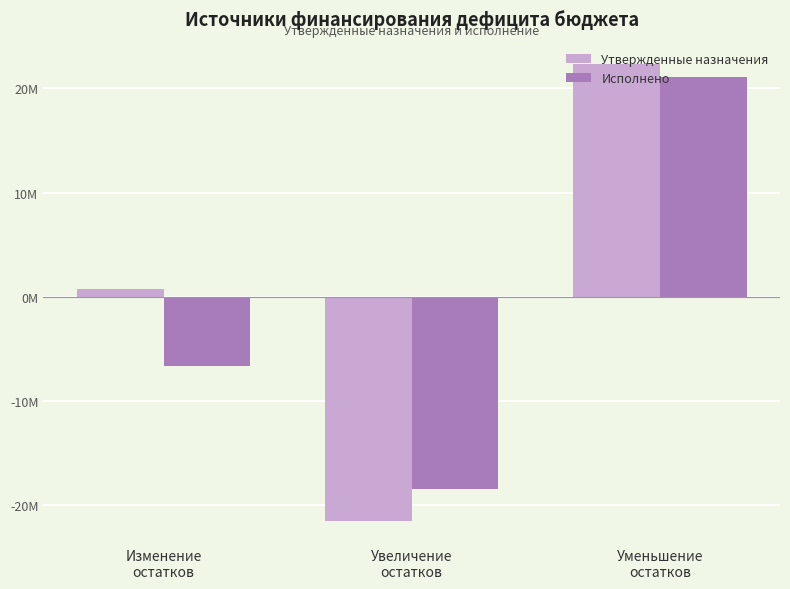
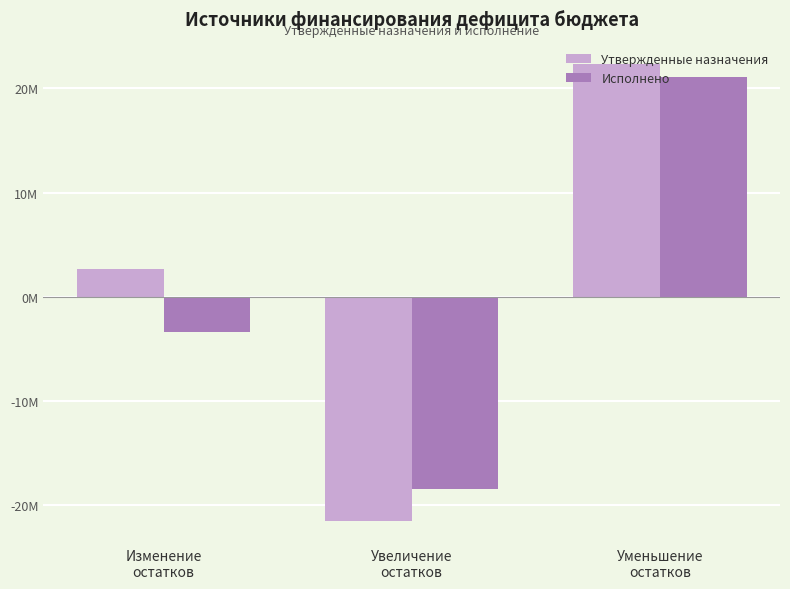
Утвержденные назначения, Изменение остатков: 800000 -> 2600000
Исполнено, Изменение остатков: -6600000 -> -3300000
